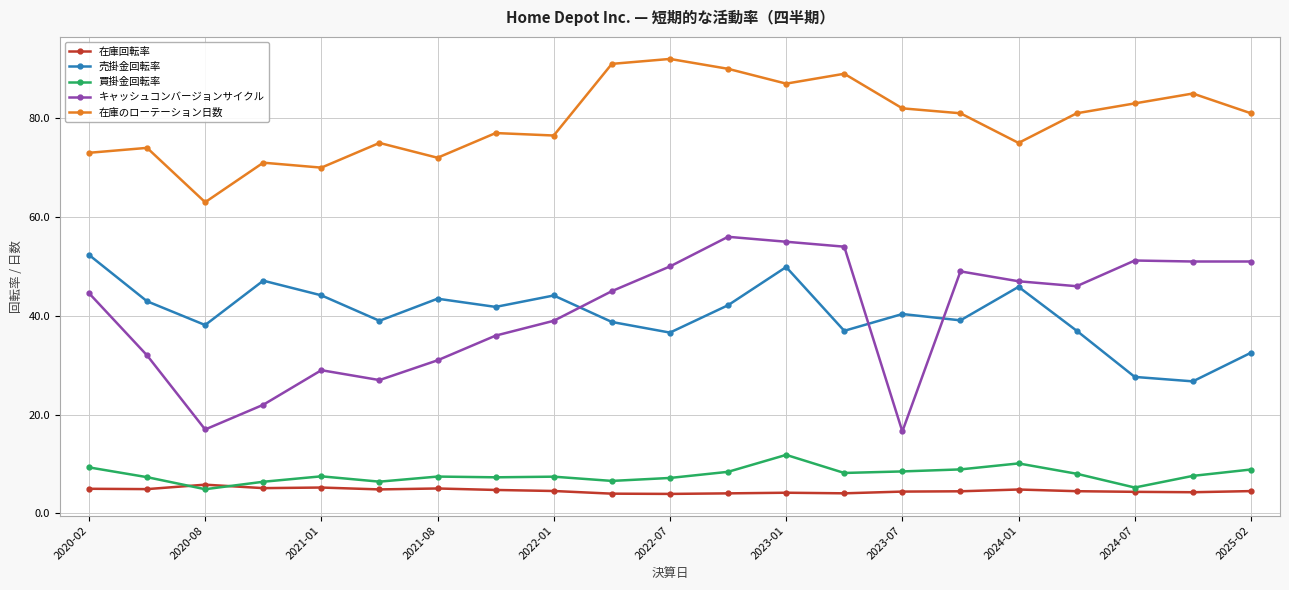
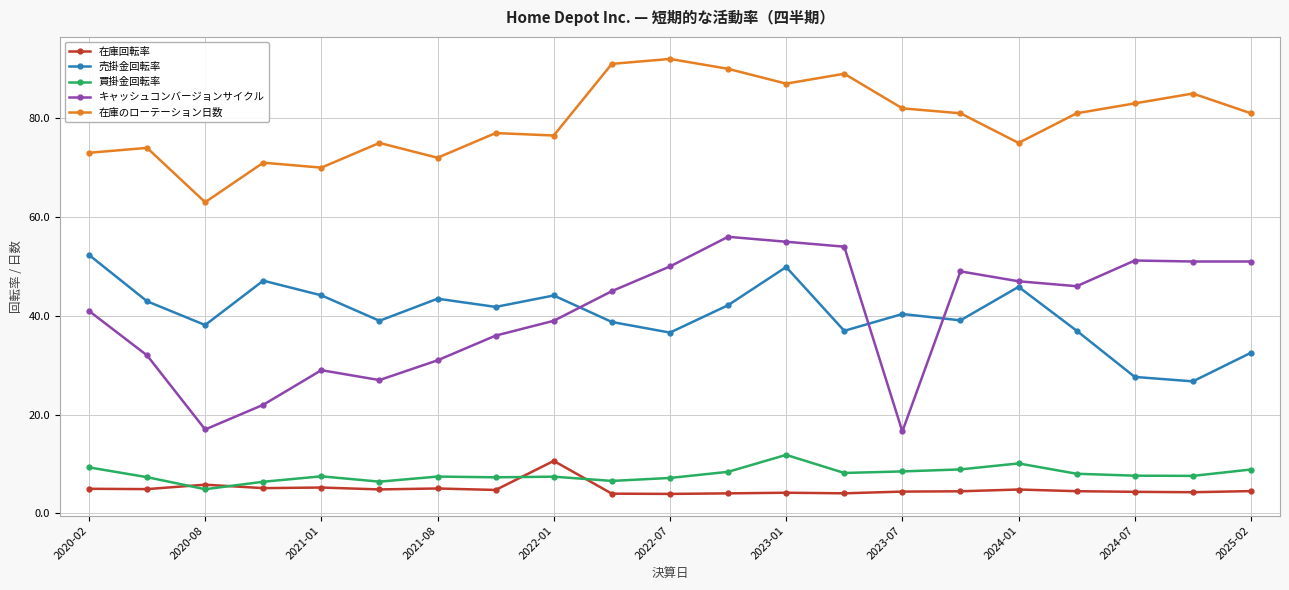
キャッシュコンバージョンサイクル, 2020-02: 45 -> 41
在庫回転率, 2022-01: 5 -> 11
買掛金回転率, 2024-07: 5 -> 8
